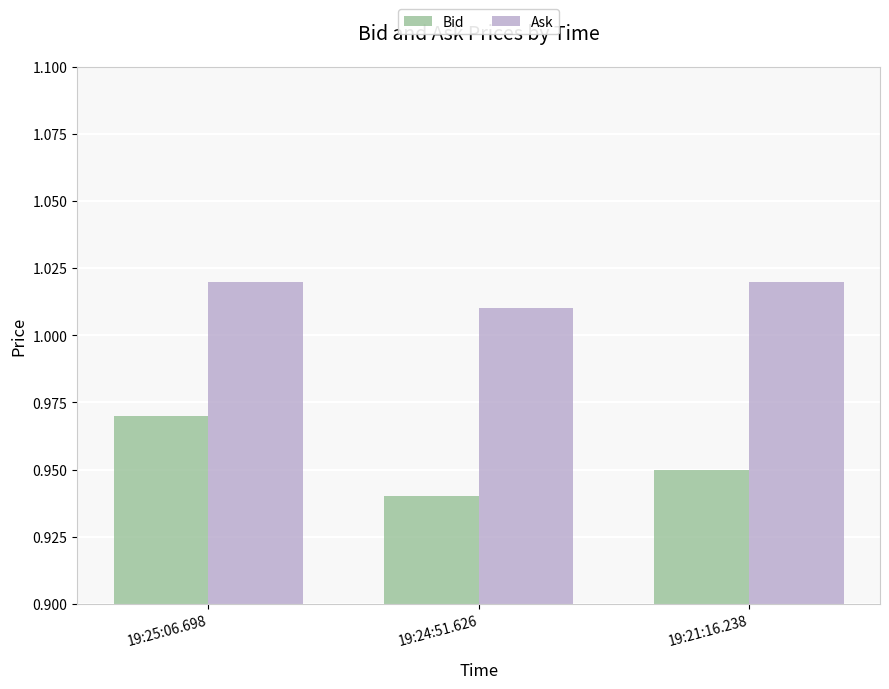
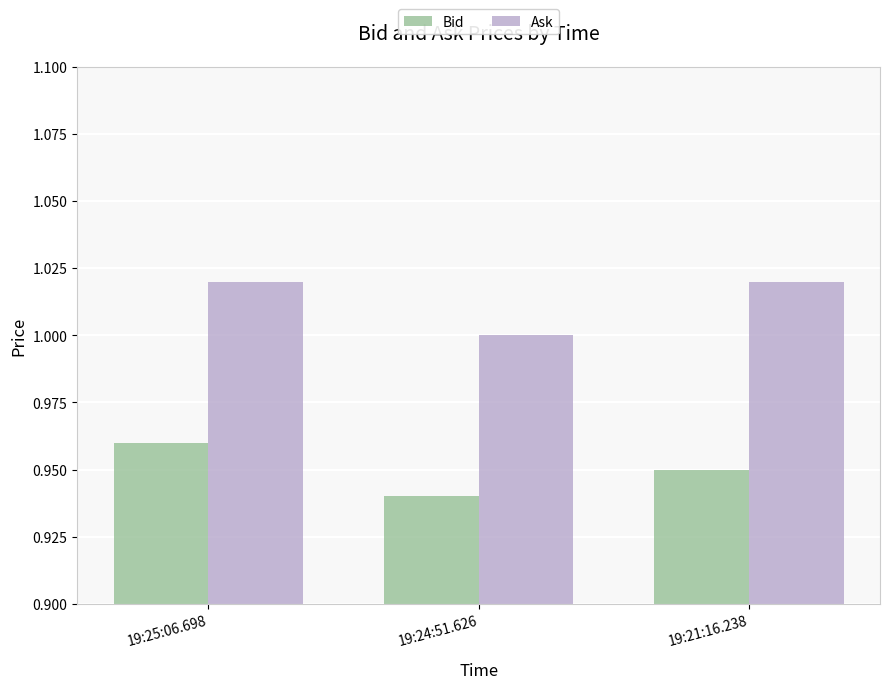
Bid, 19:25:06.698: 0.97 -> 0.96
Ask, 19:24:51.626: 1.01 -> 1.00
